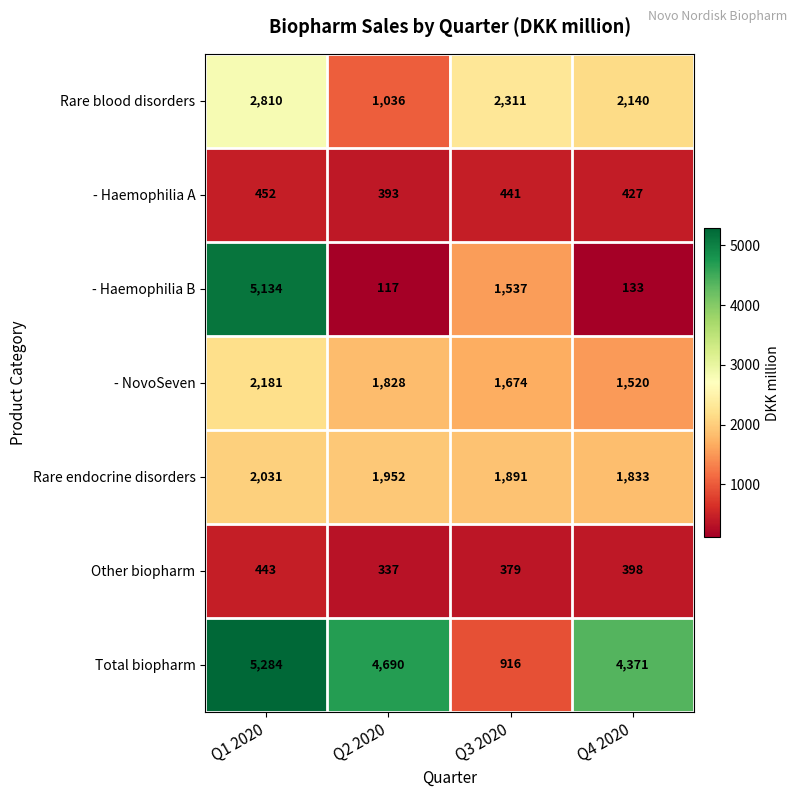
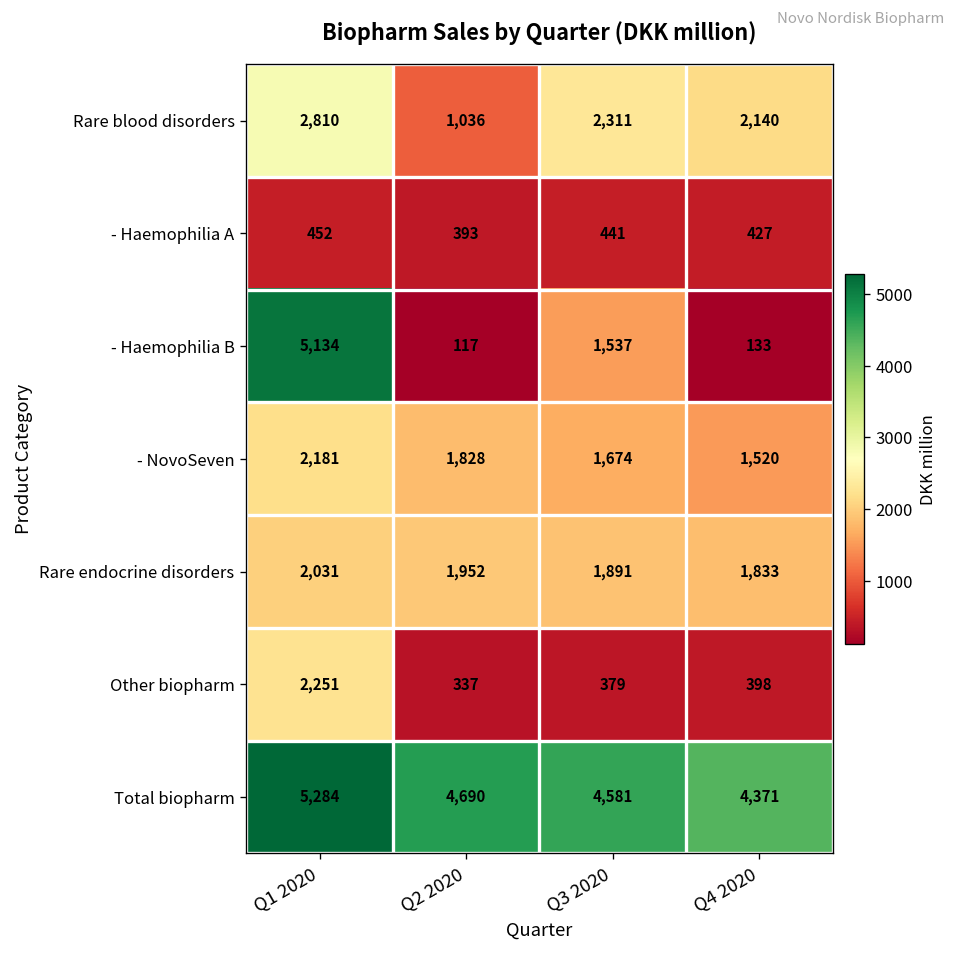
Other biopharm, Q1 2020: 443 -> 2,251
Total biopharm, Q3 2020: 916 -> 4,581
